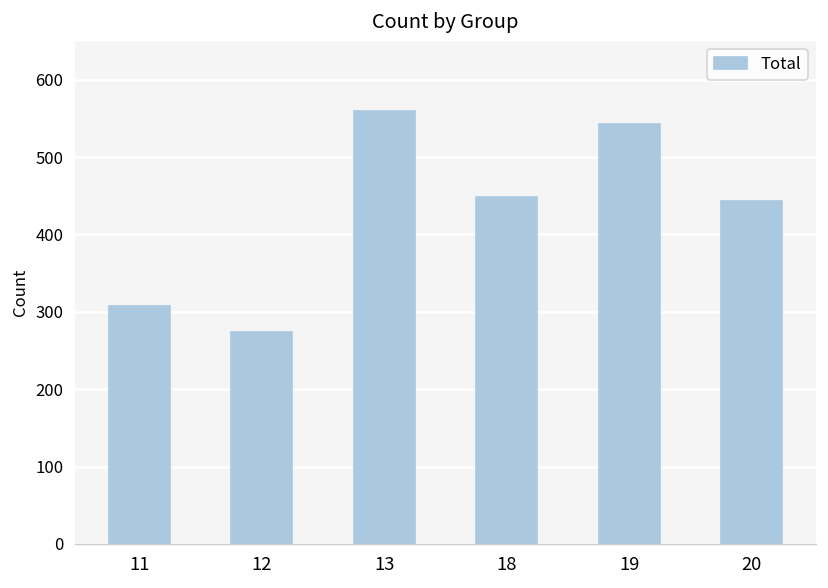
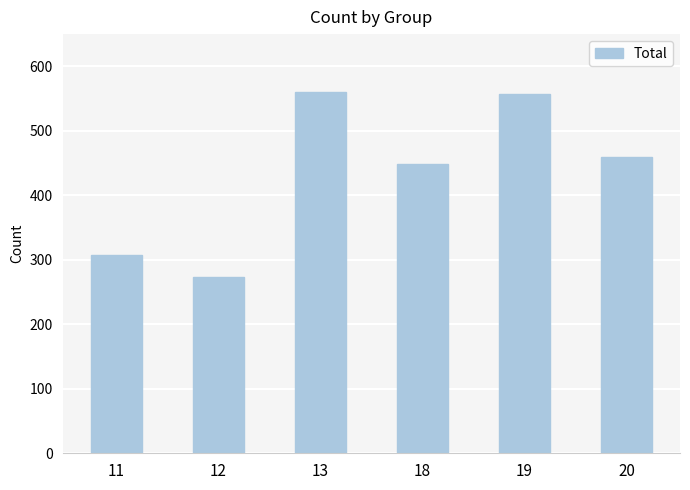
19: 540 -> 560
20: 440 -> 460
